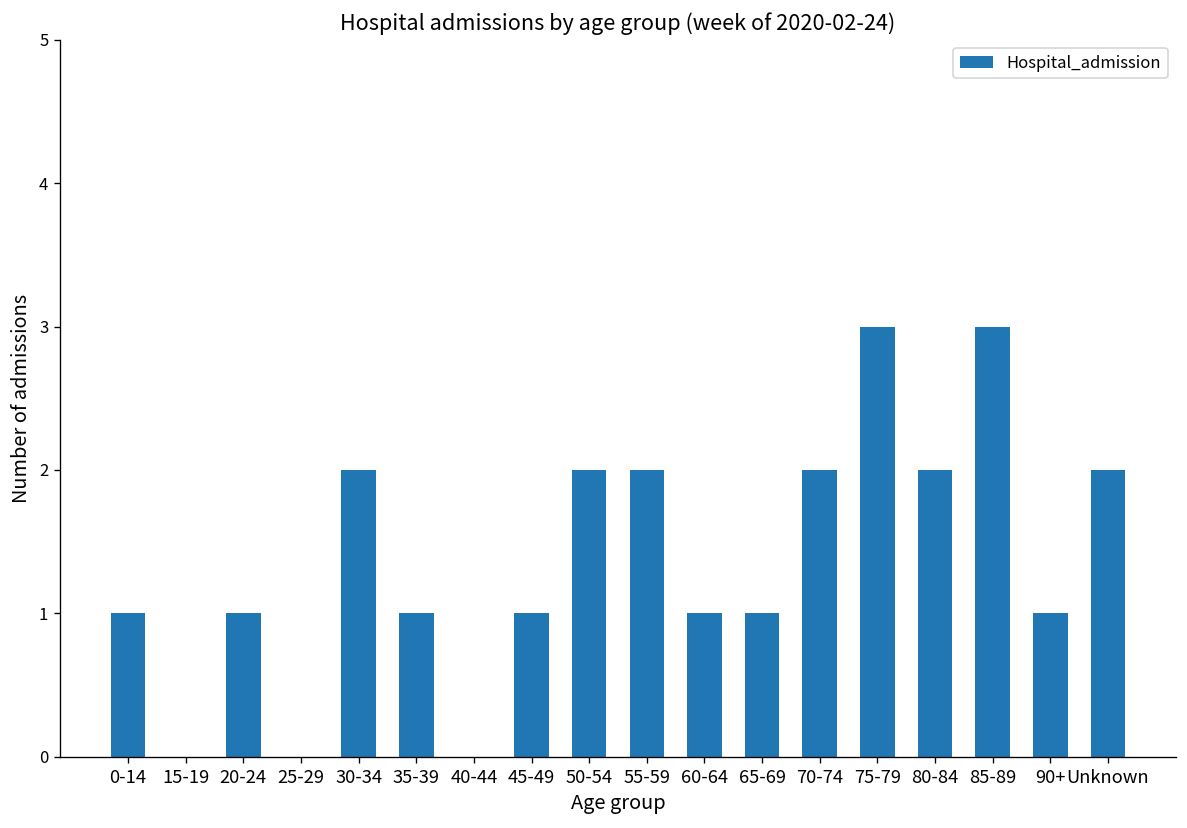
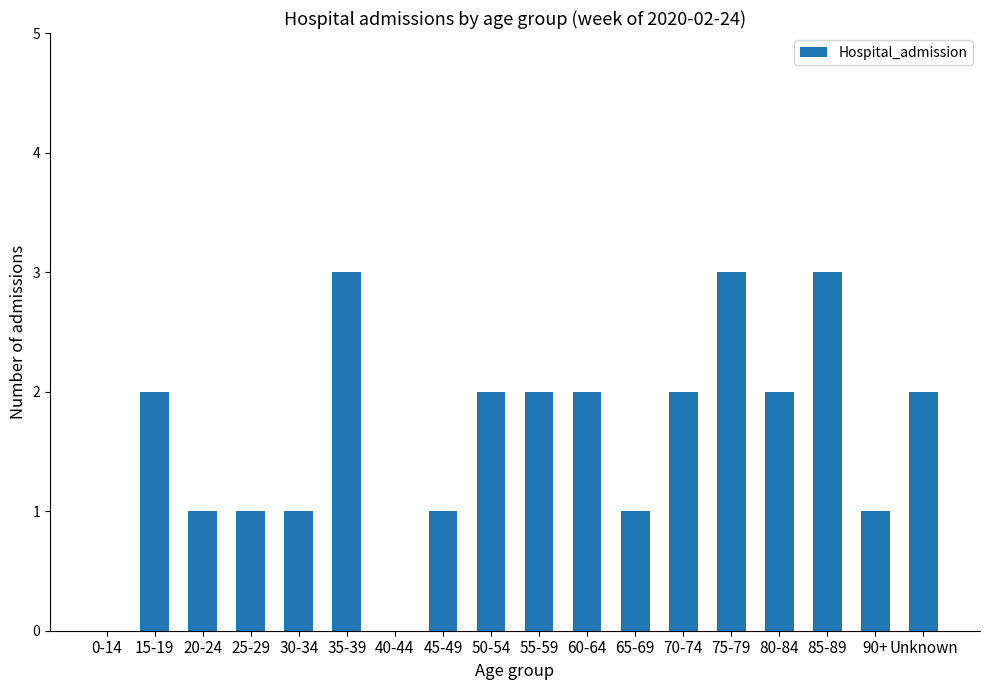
0-14: 1 -> 0
15-19: 0 -> 2
25-29: 0 -> 1
30-34: 2 -> 1
35-39: 1 -> 3
60-64: 1 -> 2
